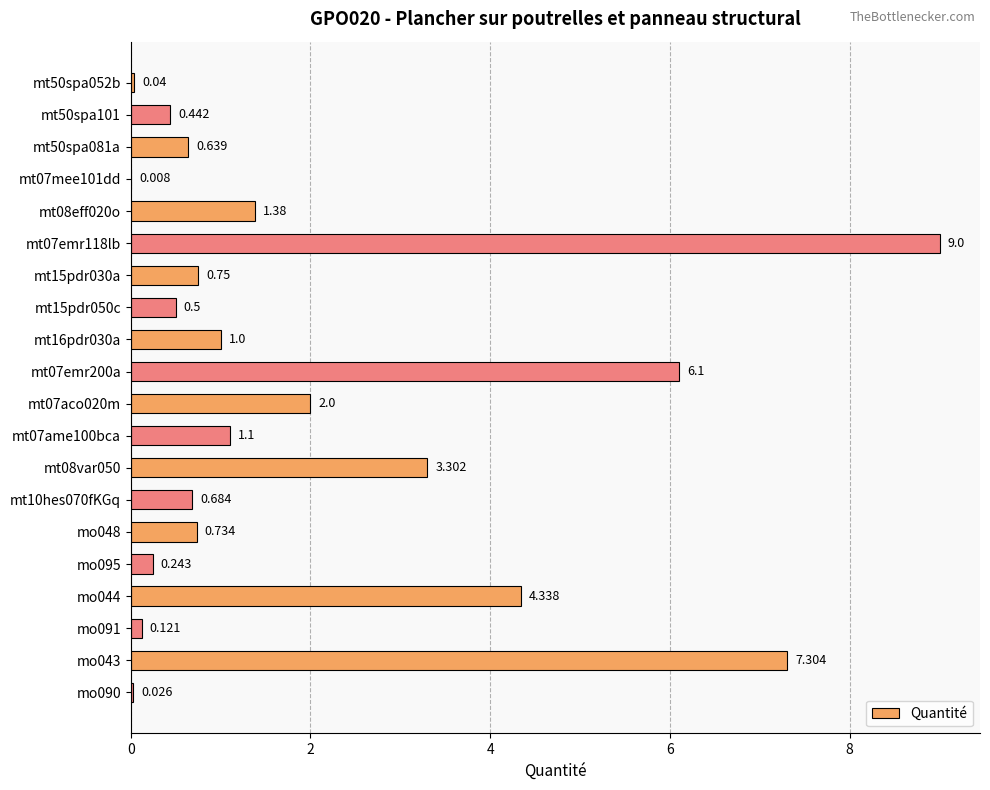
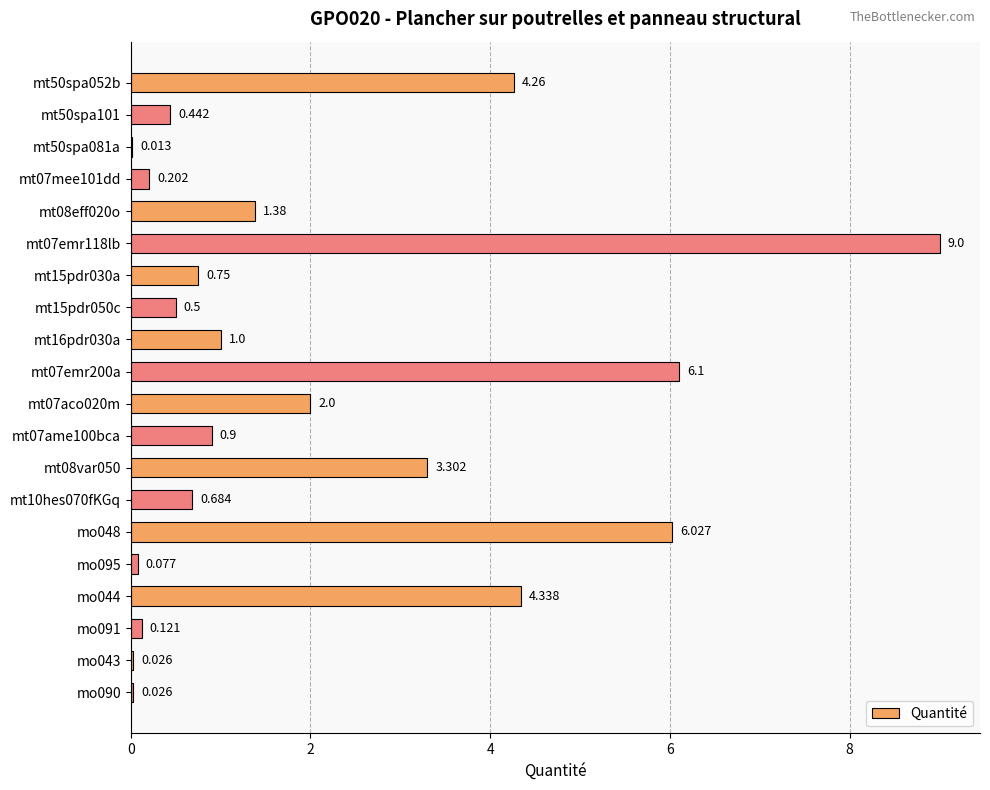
mt50spa052b: 0.04 -> 4.26
mt50spa081a: 0.639 -> 0.013
mt07mee101dd: 0.008 -> 0.202
mt07ame100bca: 1.1 -> 0.9
mo048: 0.734 -> 6.027
mo095: 0.243 -> 0.077
mo043: 7.304 -> 0.026
